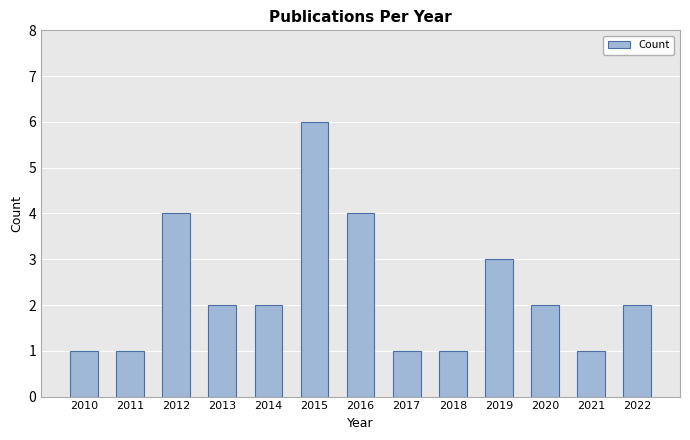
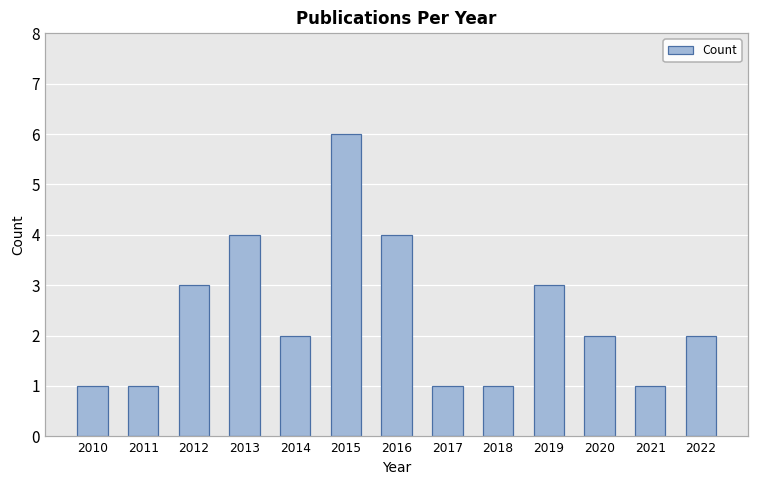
2012: 4 -> 3
2013: 2 -> 4
